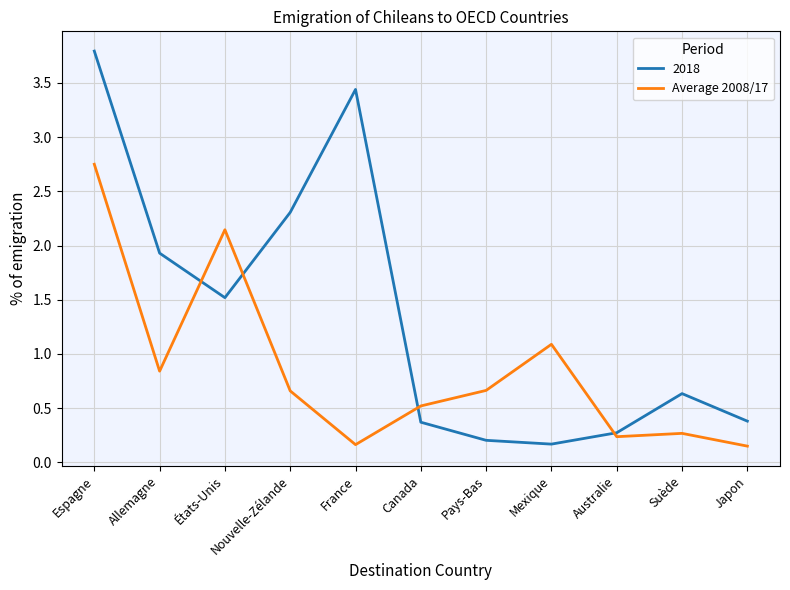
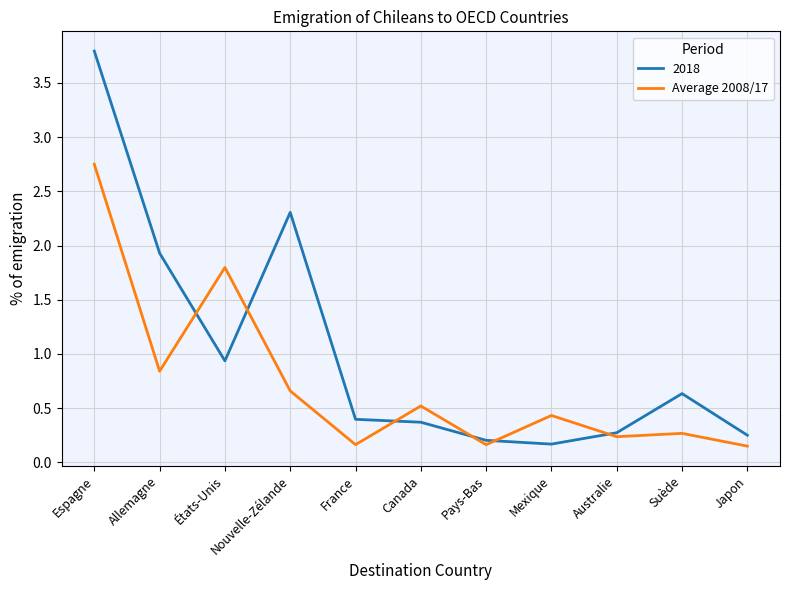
2018, États-Unis: 1.52 -> 0.94
Average 2008/17, États-Unis: 2.15 -> 1.80
2018, France: 3.44 -> 0.40
Average 2008/17, Pays-Bas: 0.66 -> 0.16
Average 2008/17, Mexique: 1.09 -> 0.43
2018, Japon: 0.38 -> 0.25
